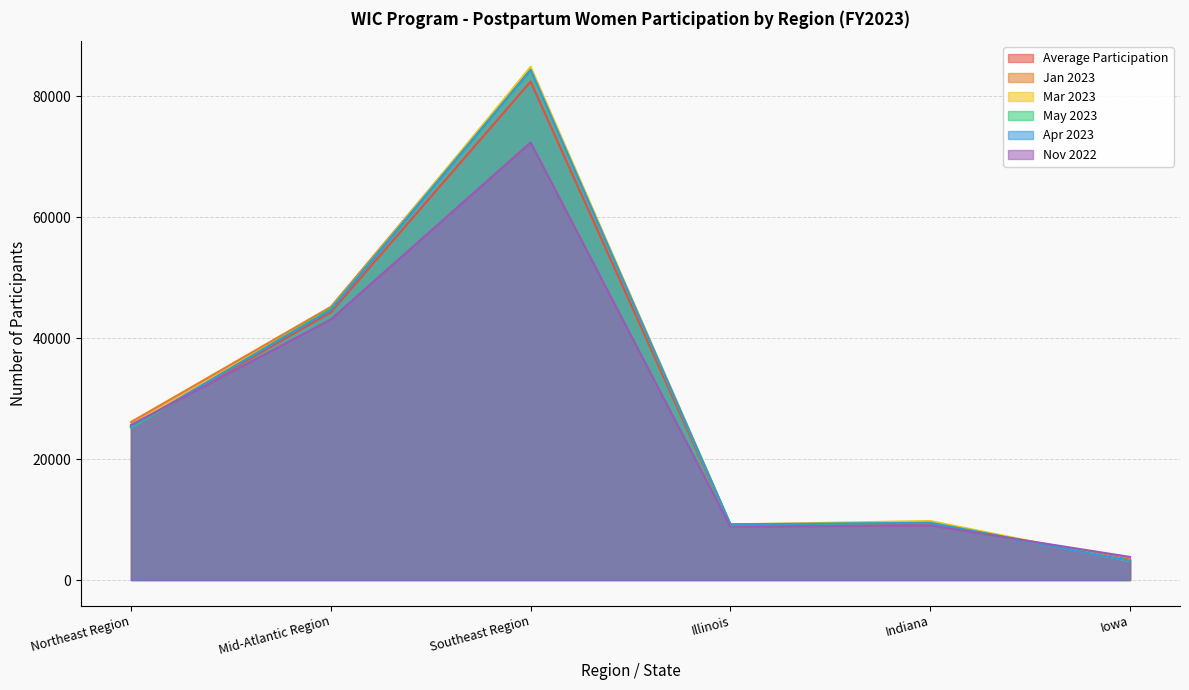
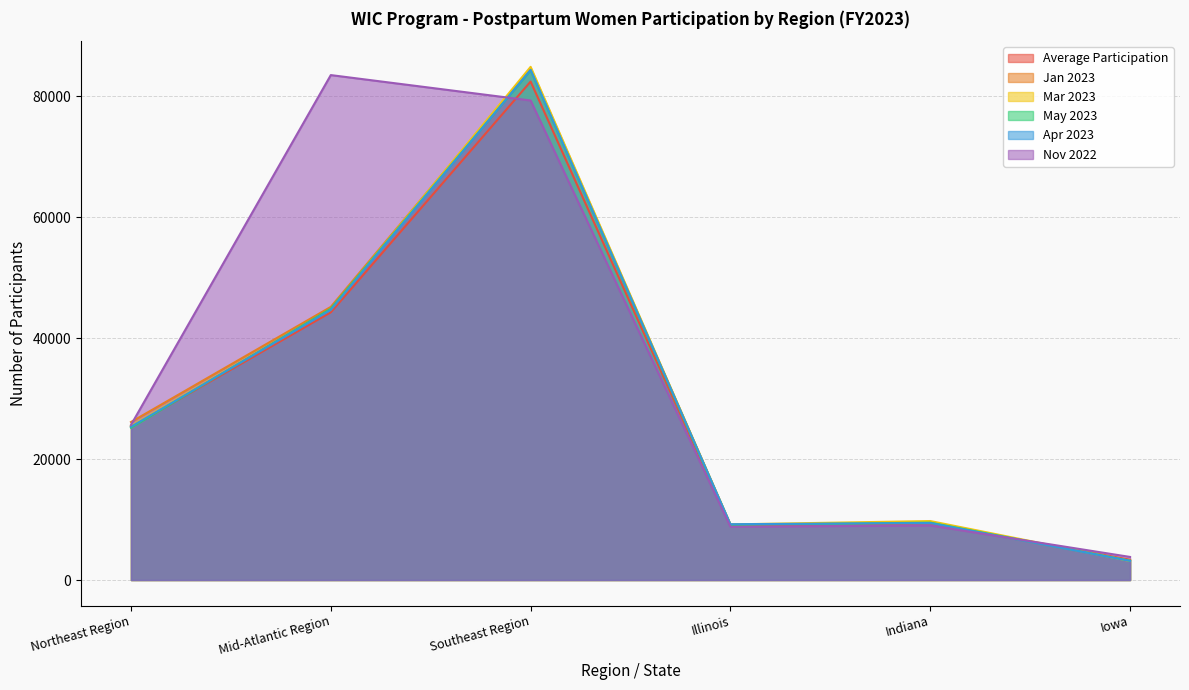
Nov 2022, Mid-Atlantic Region: 43000 -> 84000
Nov 2022, Southeast Region: 72000 -> 79000
